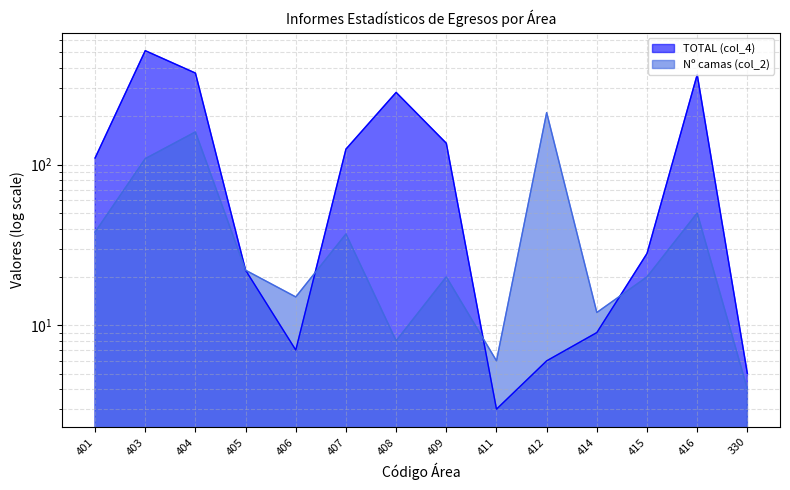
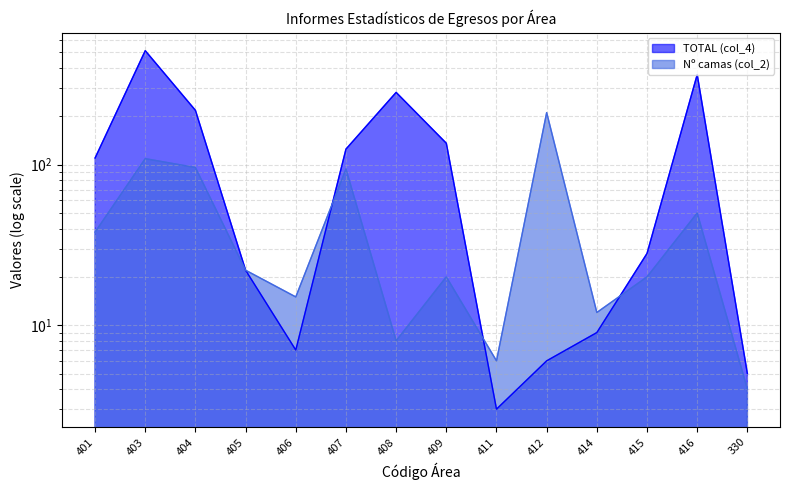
TOTAL (col_4), 404: 370 -> 220
Nº camas (col_2), 404: 160 -> 100
Nº camas (col_2), 407: 37 -> 90
